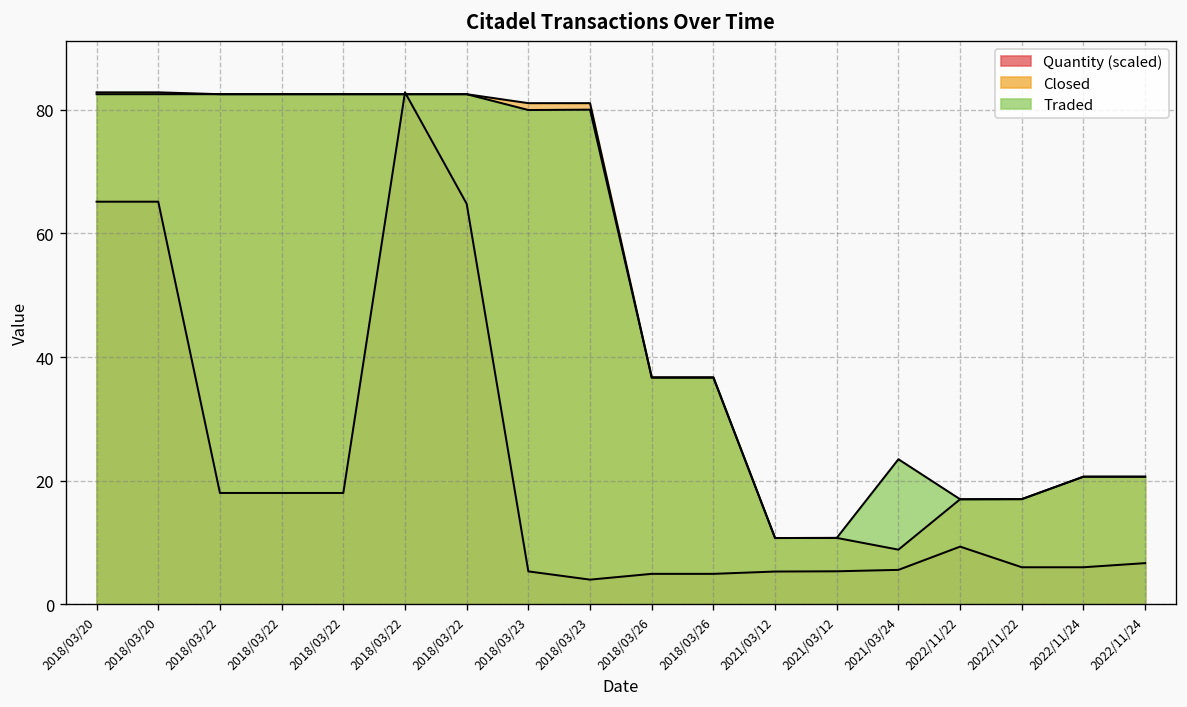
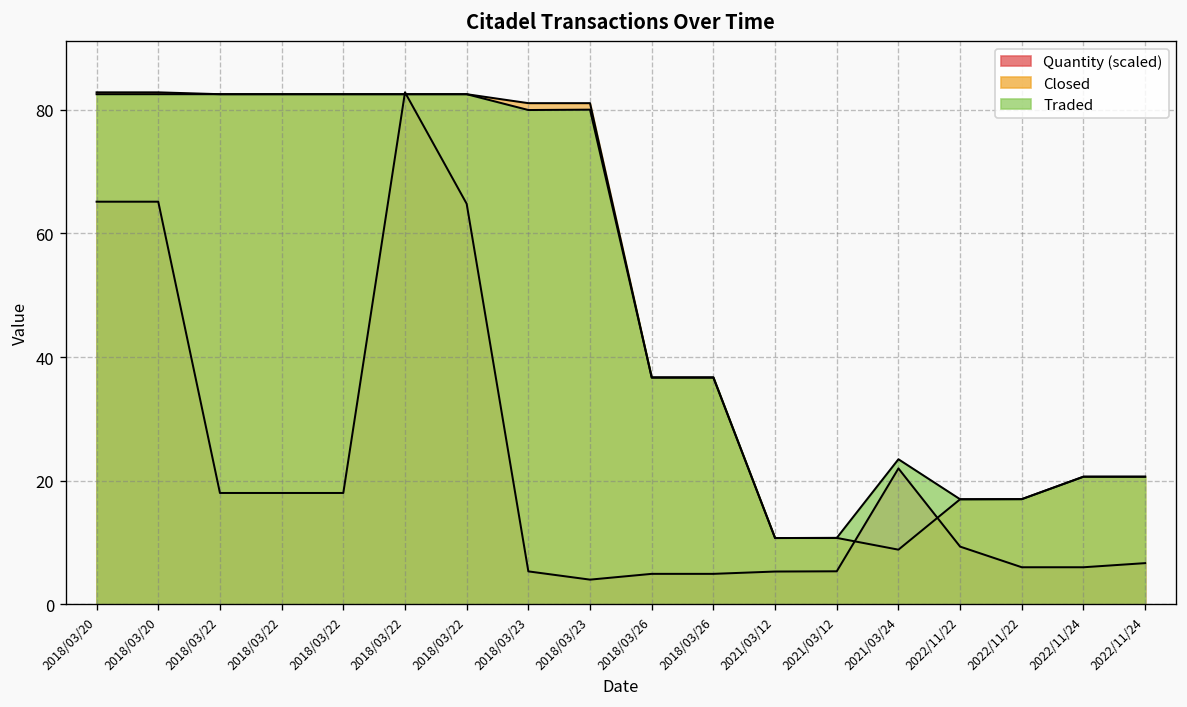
Quantity (scaled), 2021/03/24: 6 -> 22
